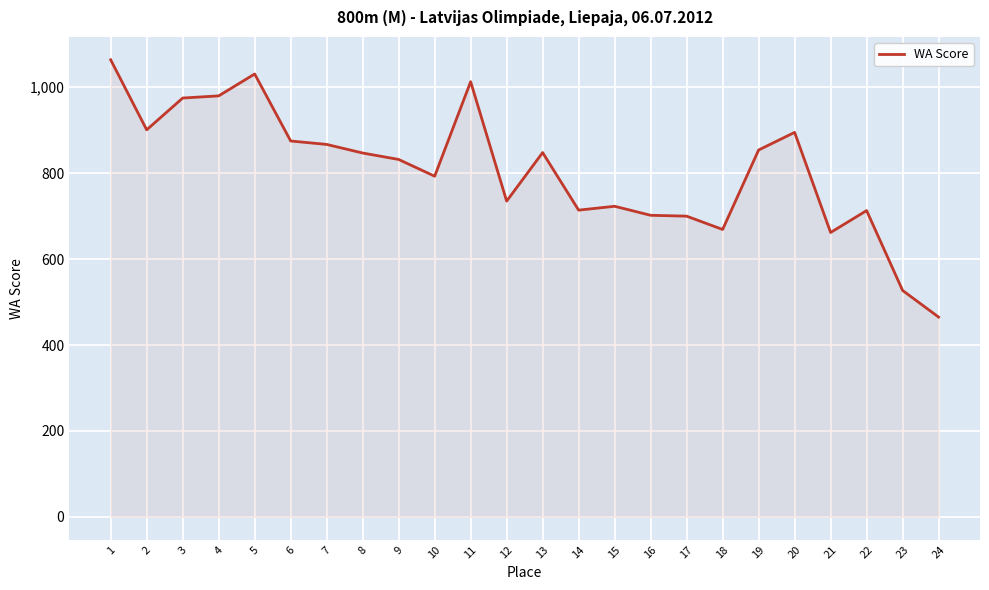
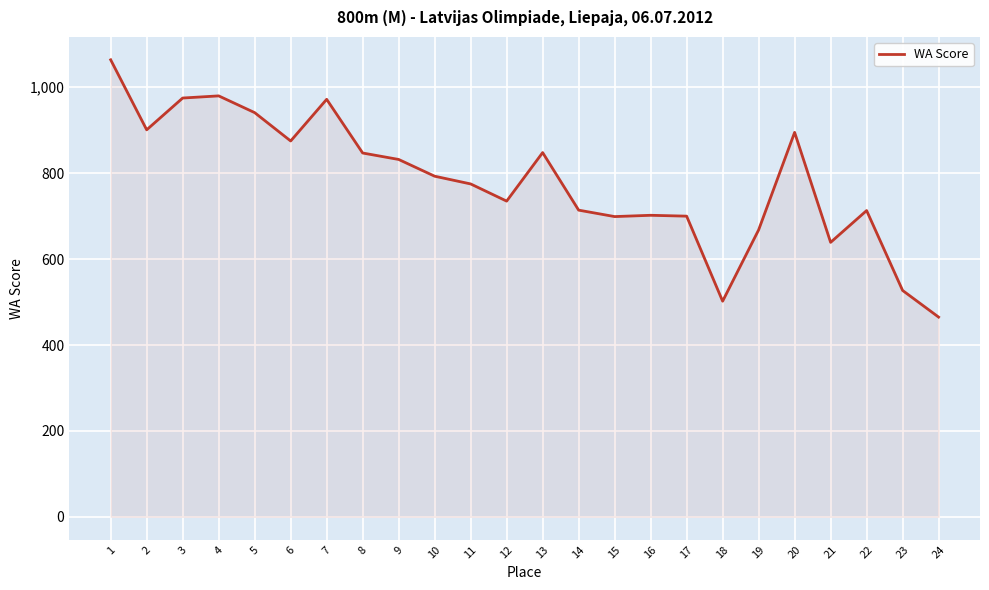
5: 1,030 -> 940
7: 870 -> 970
11: 1,010 -> 780
15: 720 -> 700
18: 670 -> 500
19: 850 -> 670
21: 660 -> 640
